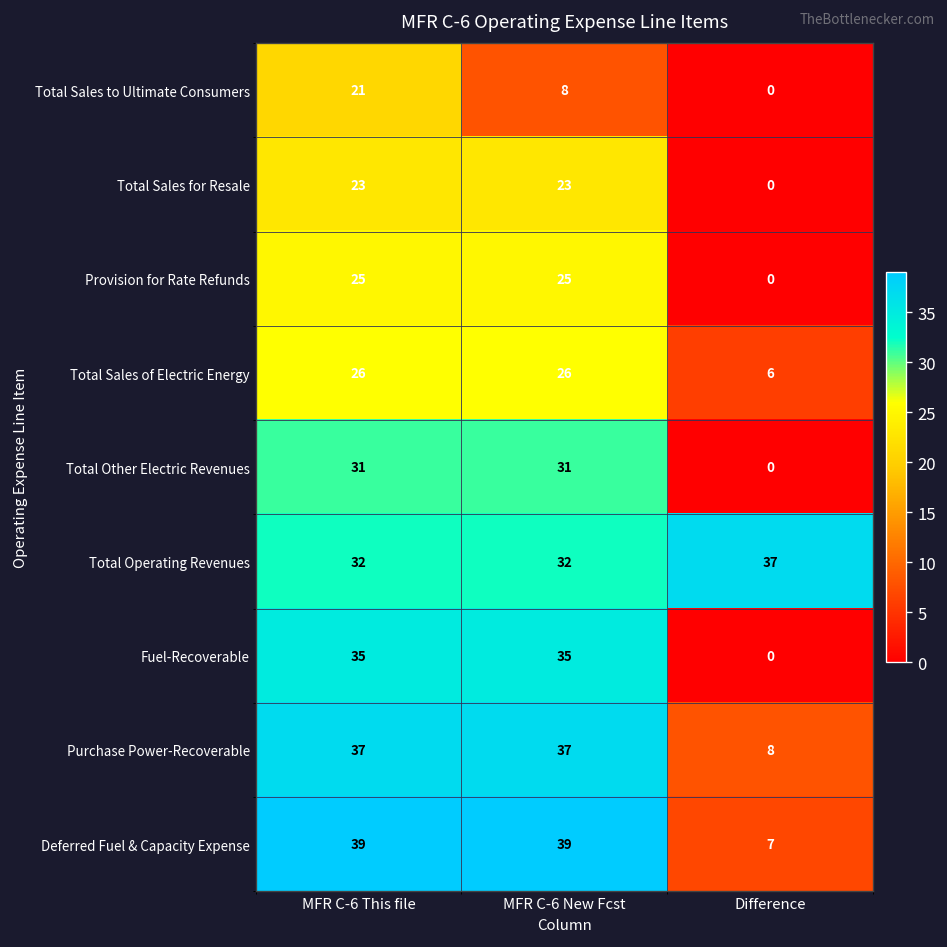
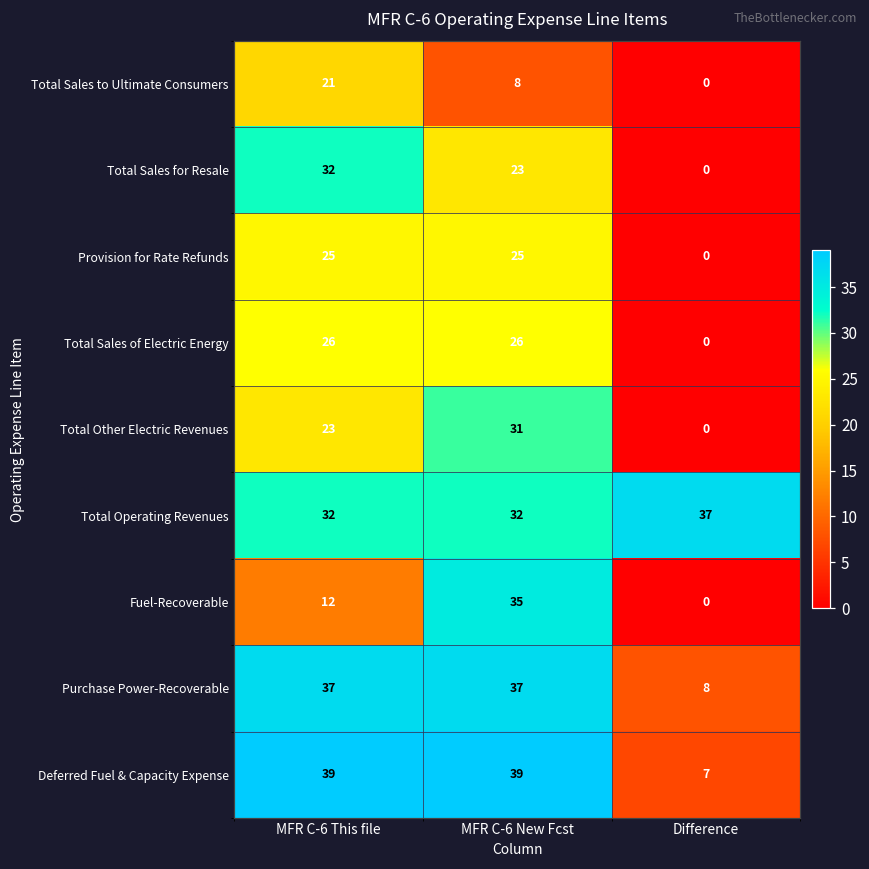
Total Sales for Resale, MFR C-6 This file: 23 -> 32
Total Sales of Electric Energy, Difference: 6 -> 0
Total Other Electric Revenues, MFR C-6 This file: 31 -> 23
Fuel-Recoverable, MFR C-6 This file: 35 -> 12
